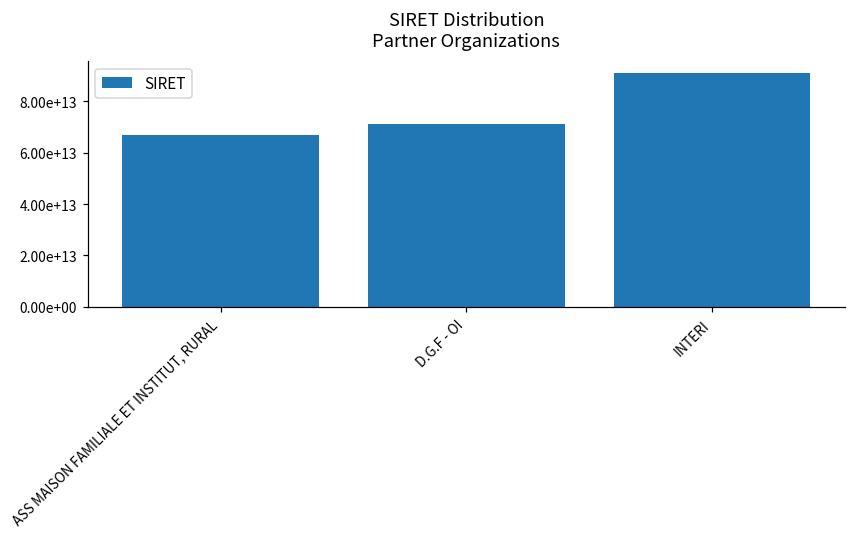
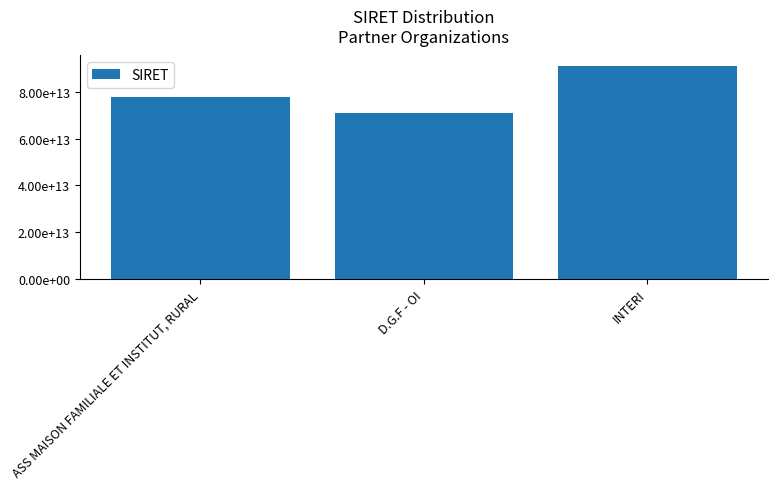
ASS MAISON FAMILIALE ET INSTITUT, RURAL: 67000000000000 -> 78000000000000
